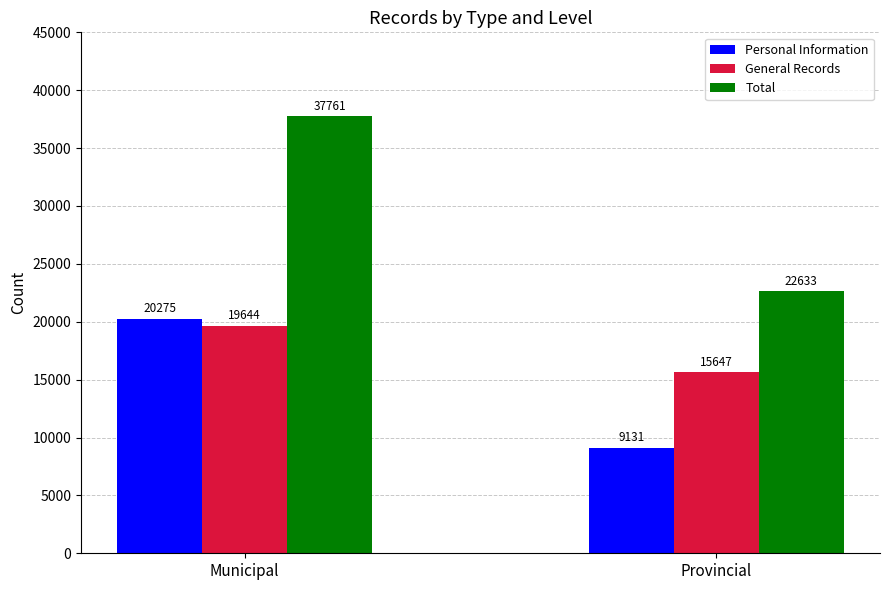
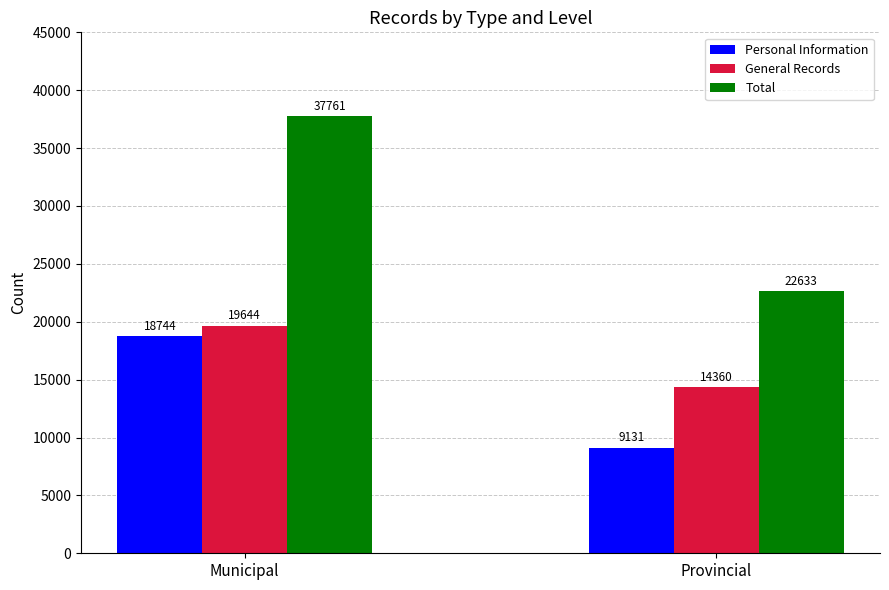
Personal Information, Municipal: 20275 -> 18744
General Records, Provincial: 15647 -> 14360
